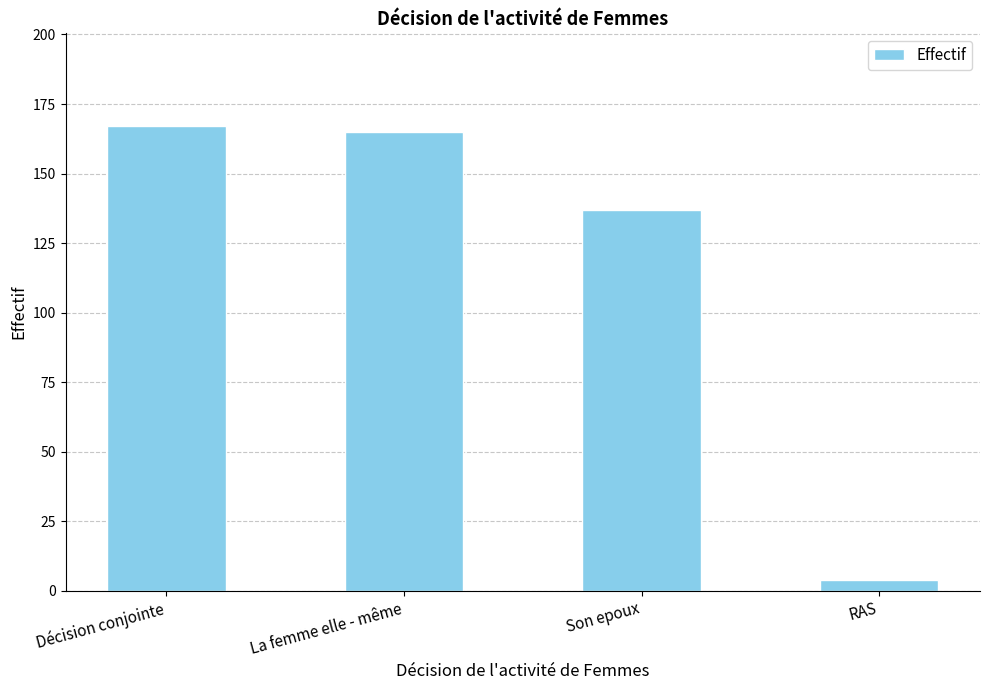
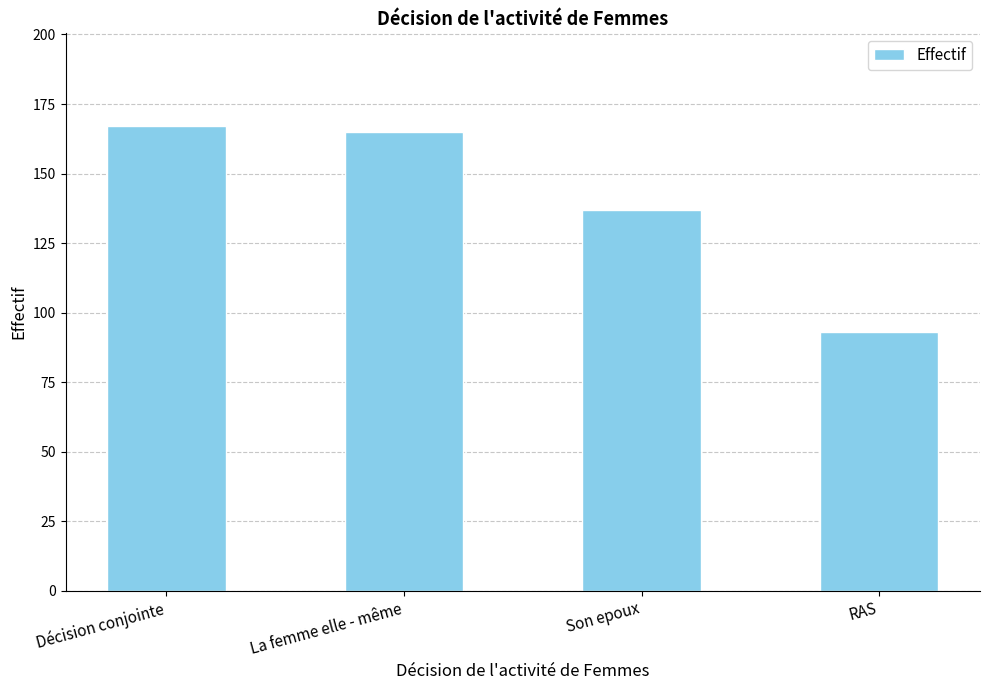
RAS: 4 -> 93
